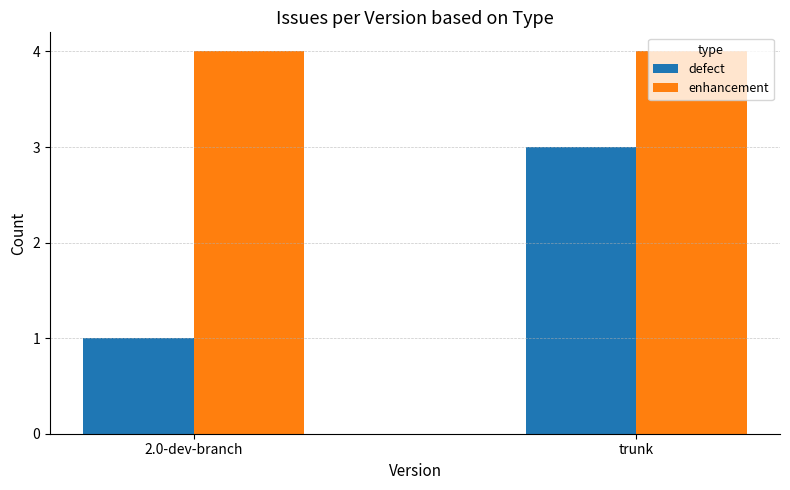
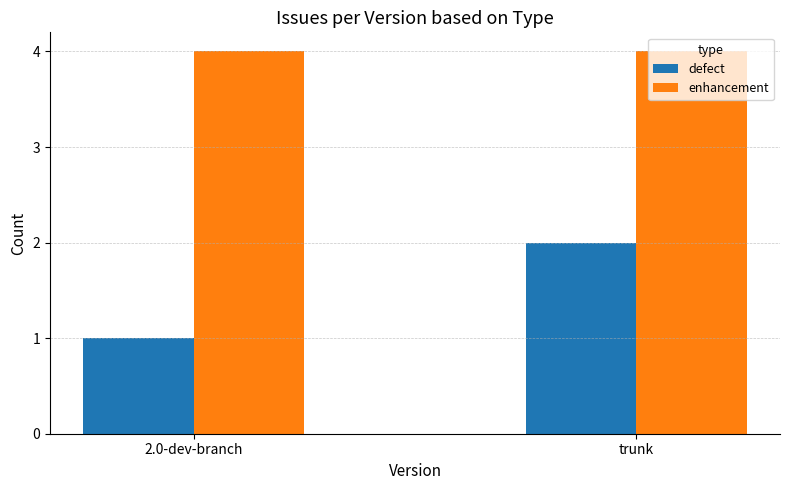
defect, trunk: 3 -> 2
